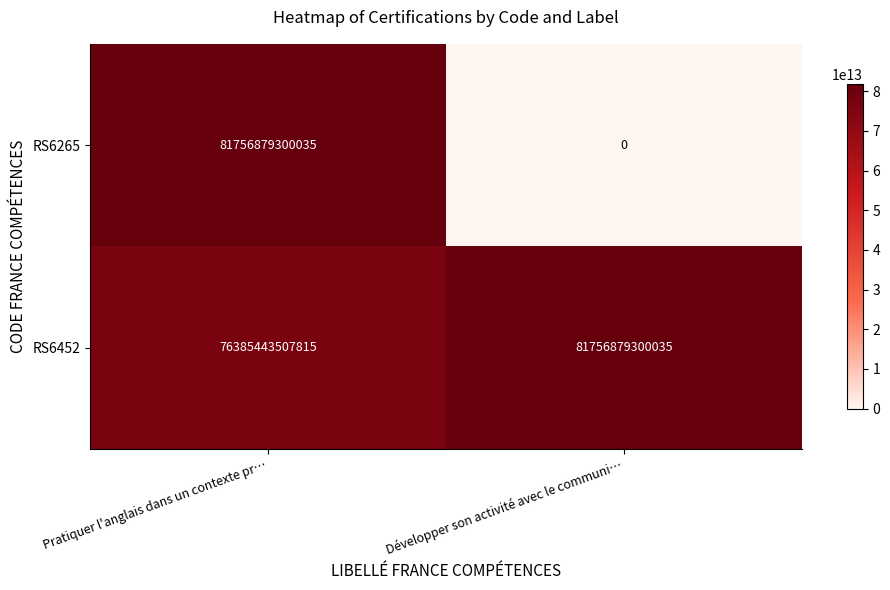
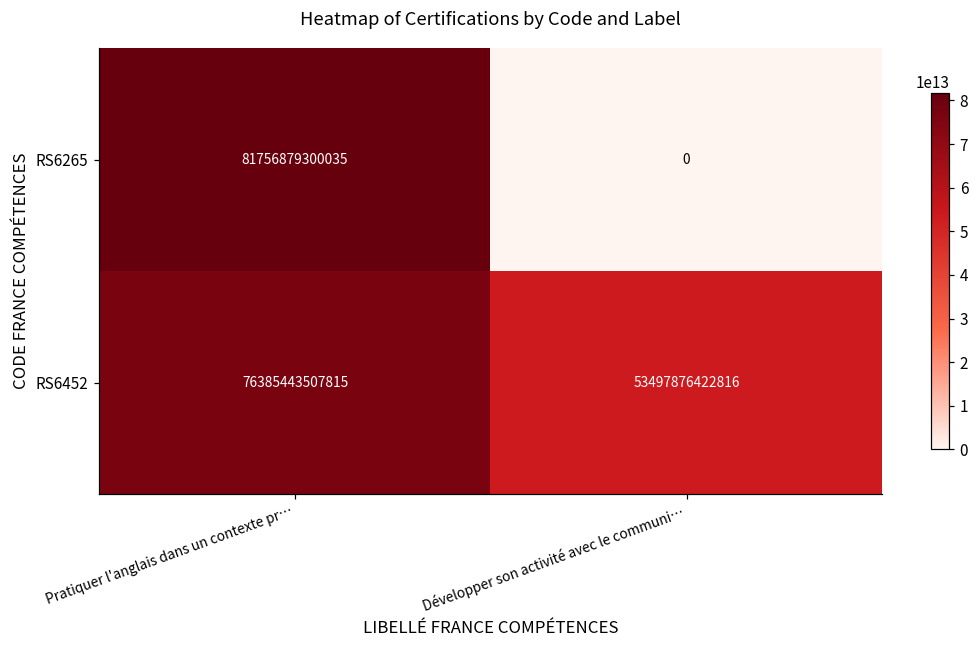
RS6452, Développer son activité avec le communi…: 81756879300035 -> 53497876422816
